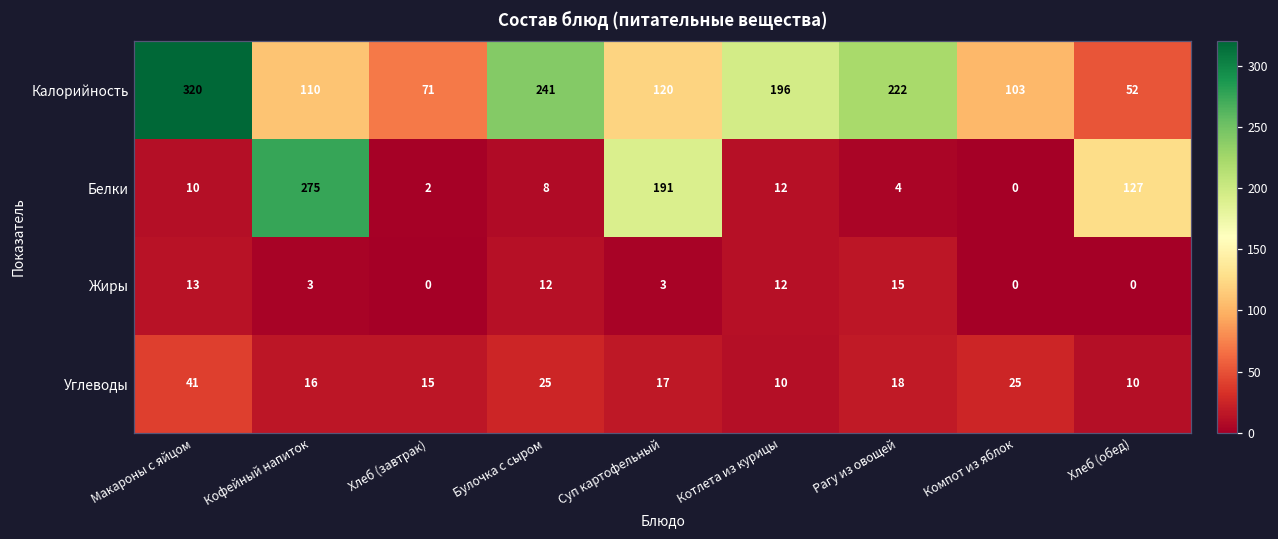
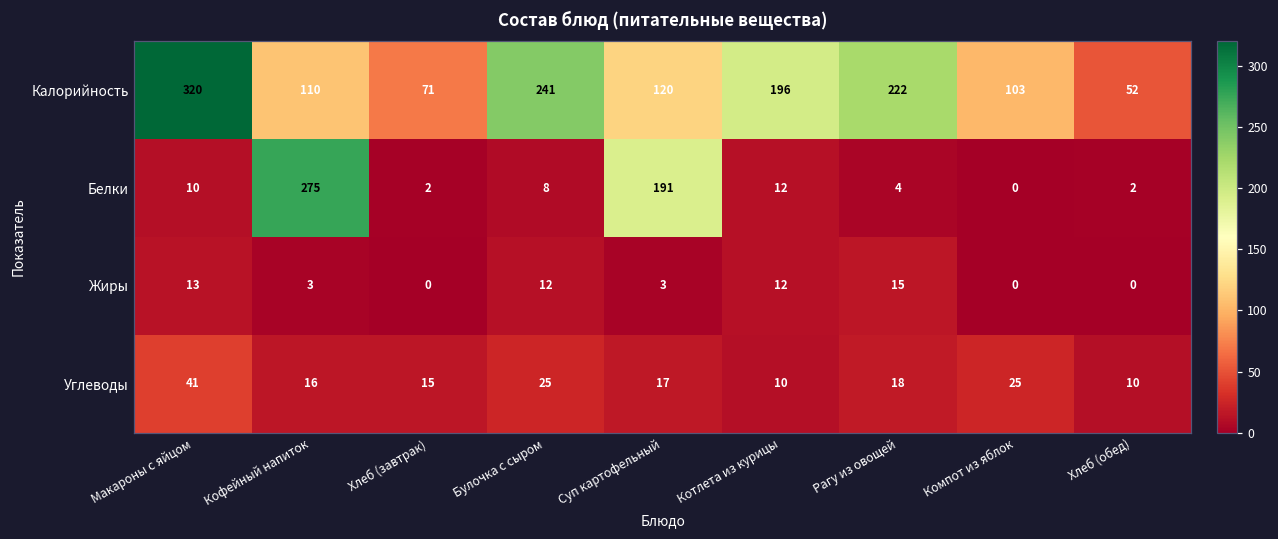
Белки, Хлеб (обед): 127 -> 2
